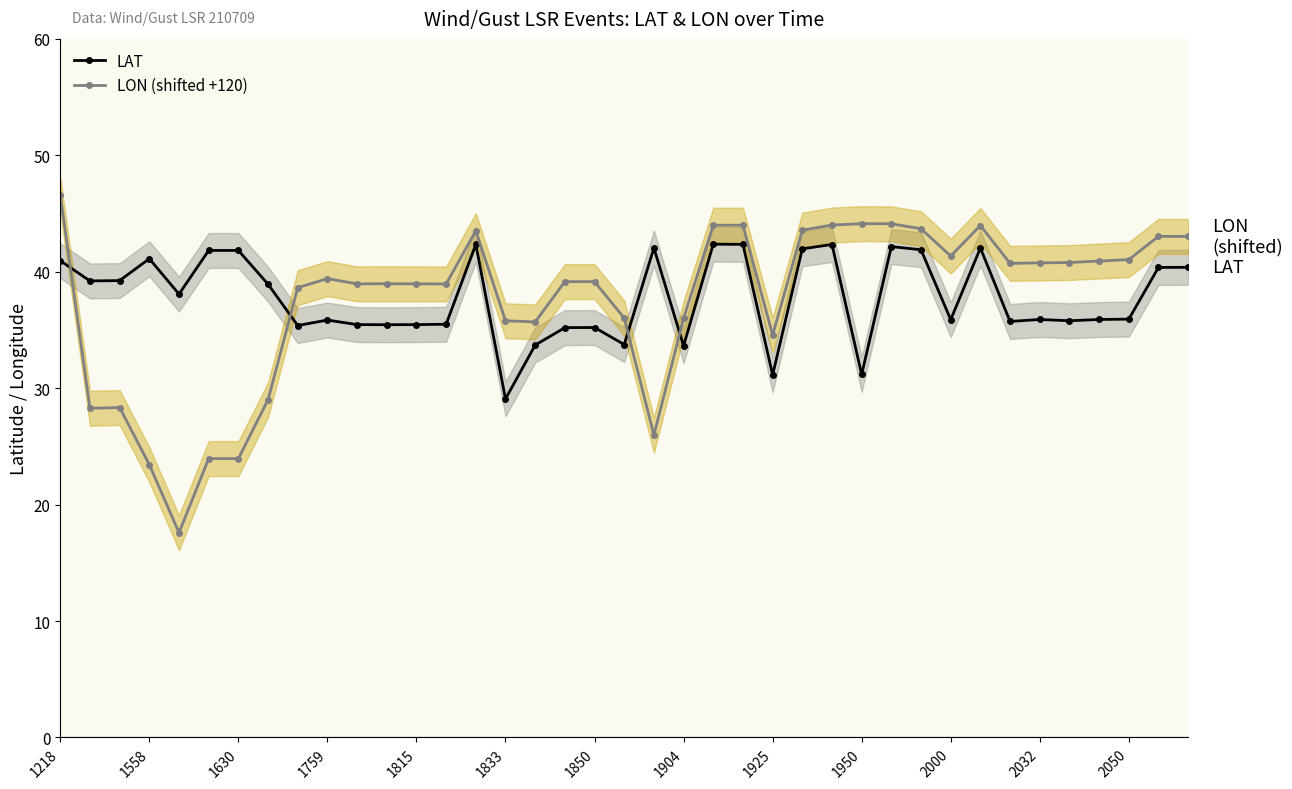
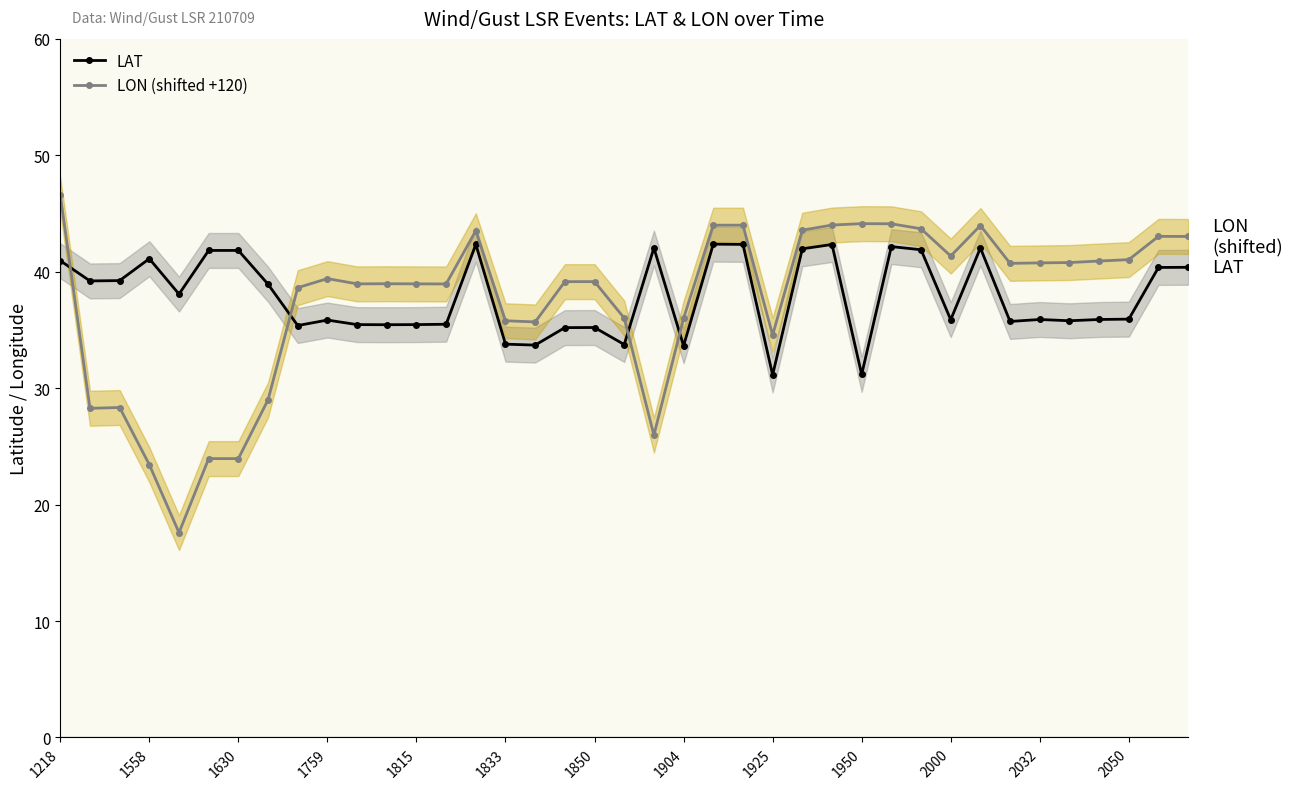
LAT, 1833: 29.1 -> 33.8
